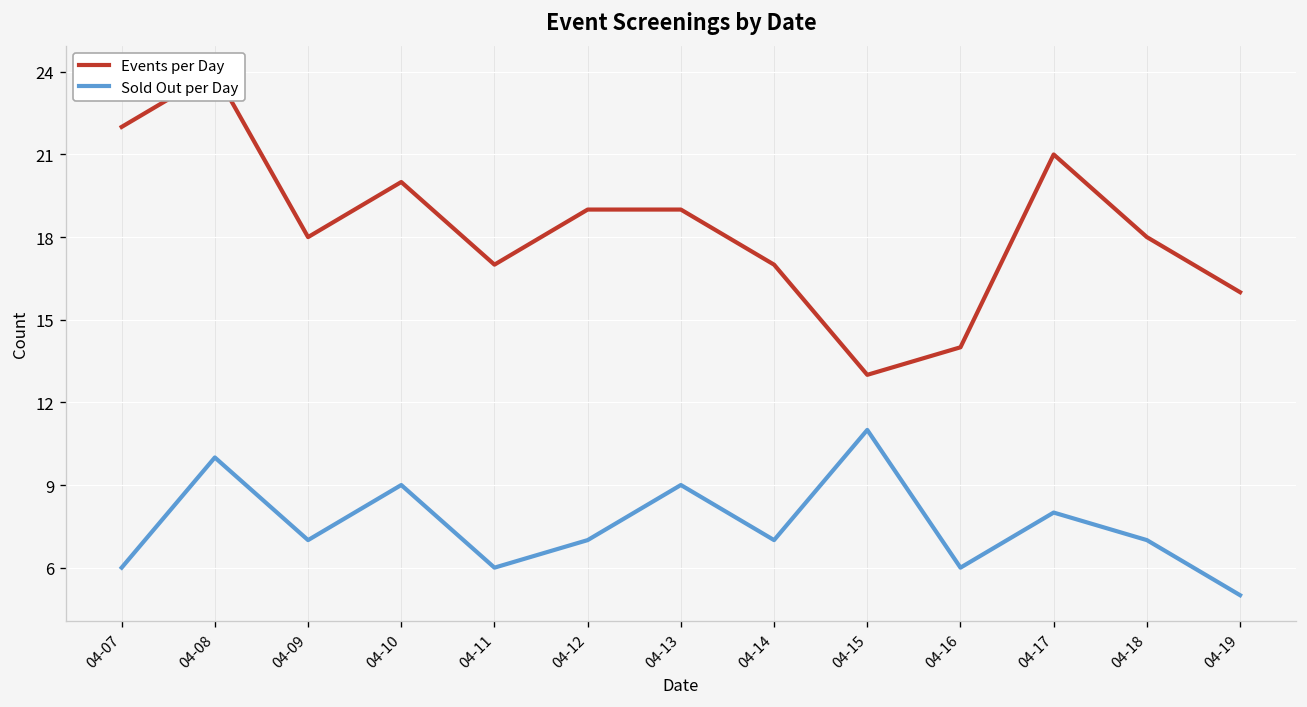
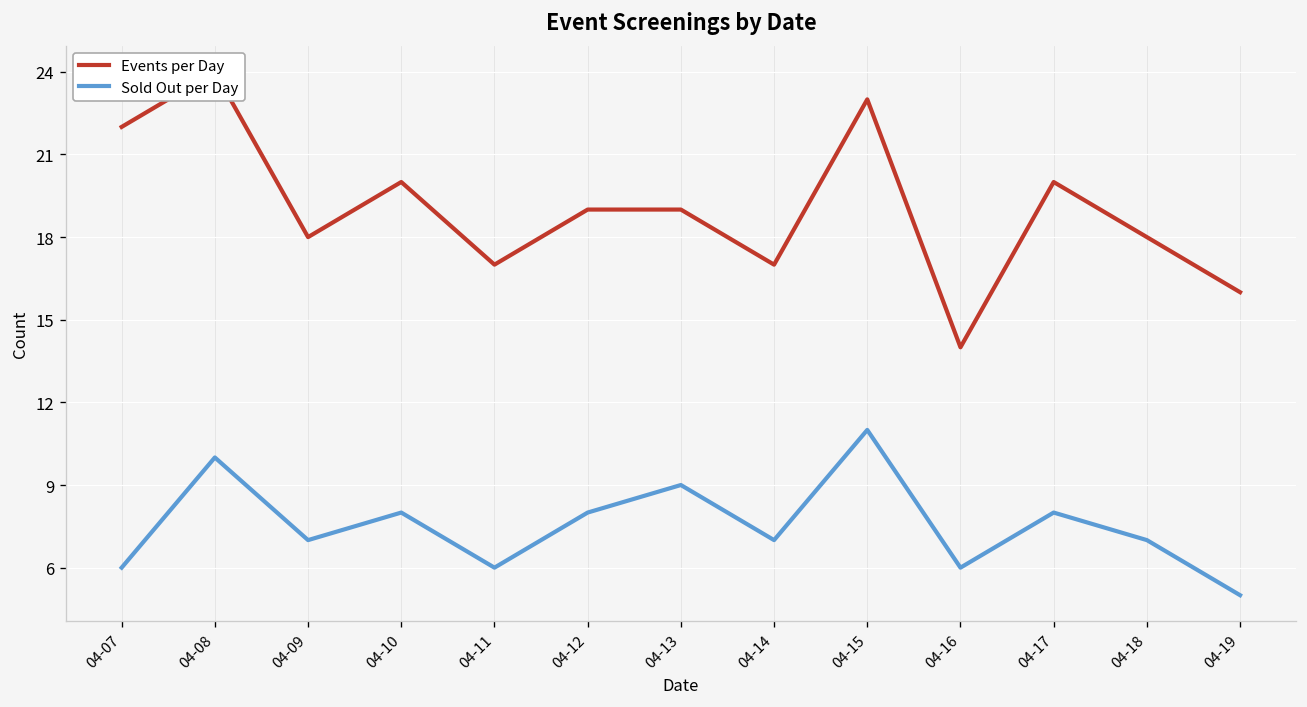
Sold Out per Day, 04-10: 9 -> 8
Sold Out per Day, 04-12: 7 -> 8
Events per Day, 04-15: 13 -> 23
Events per Day, 04-17: 21 -> 20
